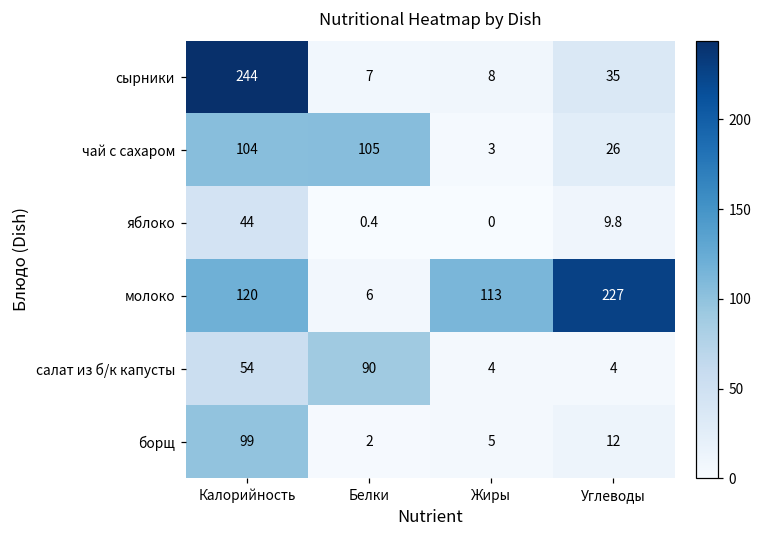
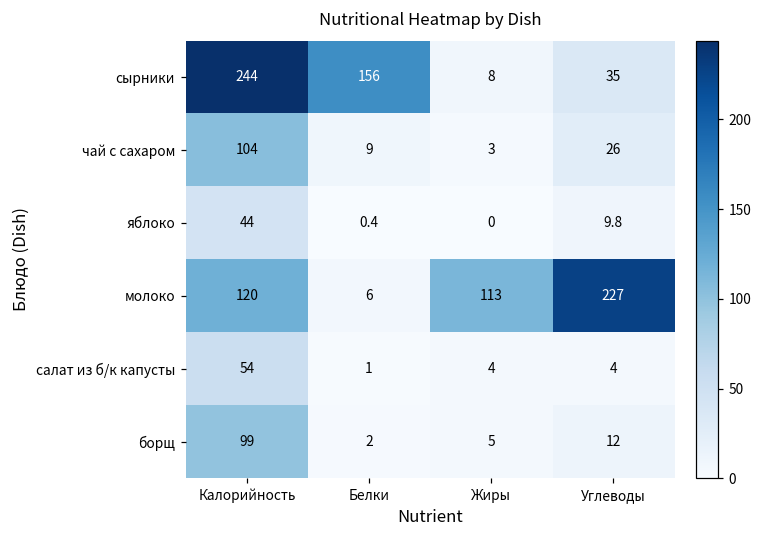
сырники, Белки: 7 -> 156
чай с сахаром, Белки: 105 -> 9
салат из б/к капусты, Белки: 90 -> 1
